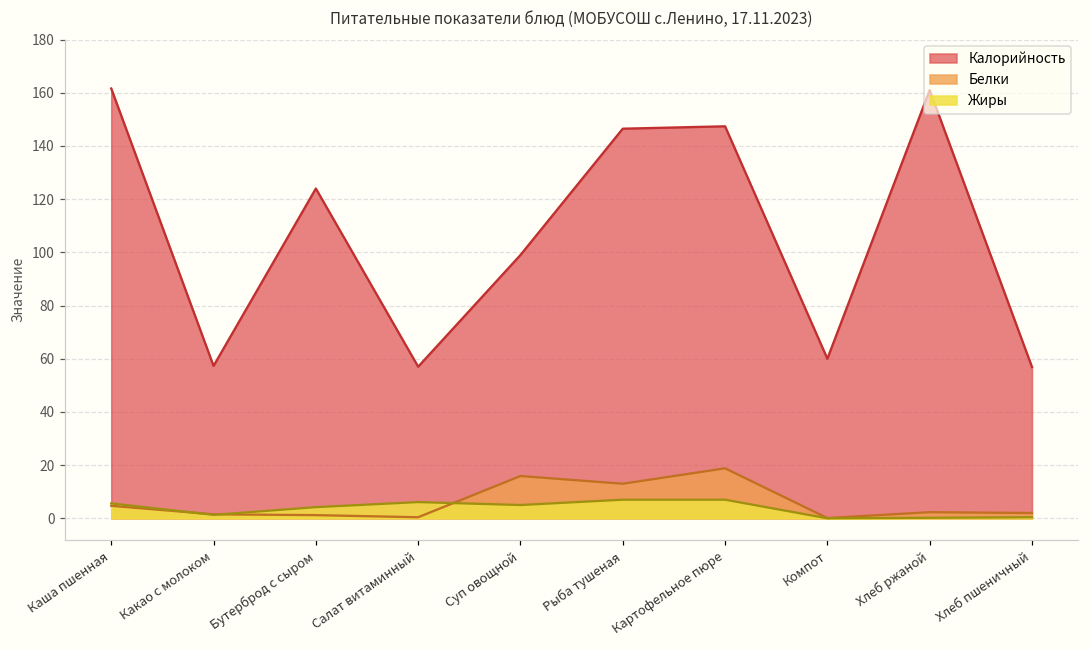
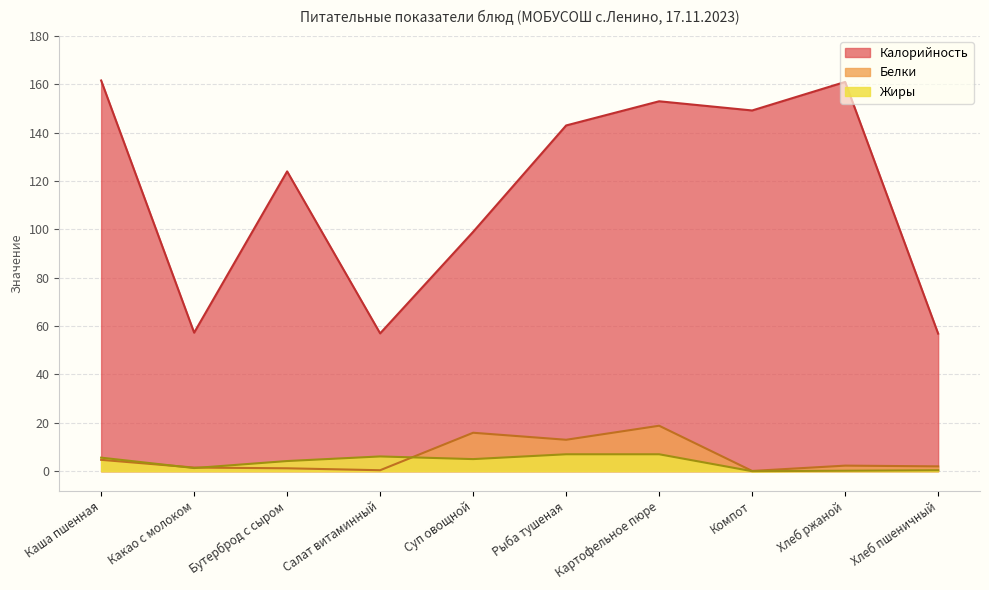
Калорийность, Рыба тушеная: 147 -> 143
Калорийность, Картофельное пюре: 147 -> 153
Калорийность, Компот: 60 -> 149
